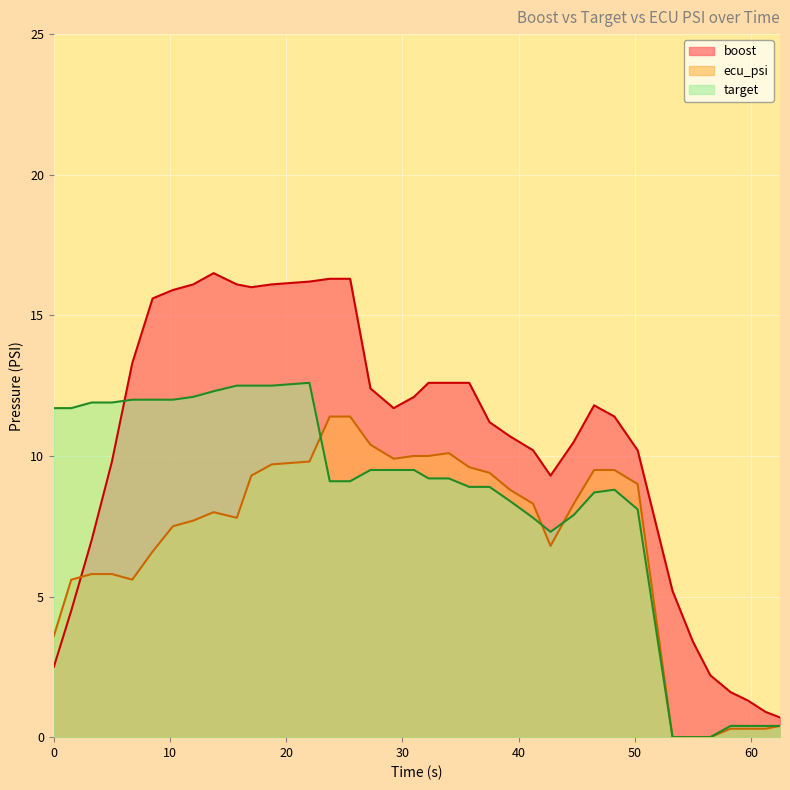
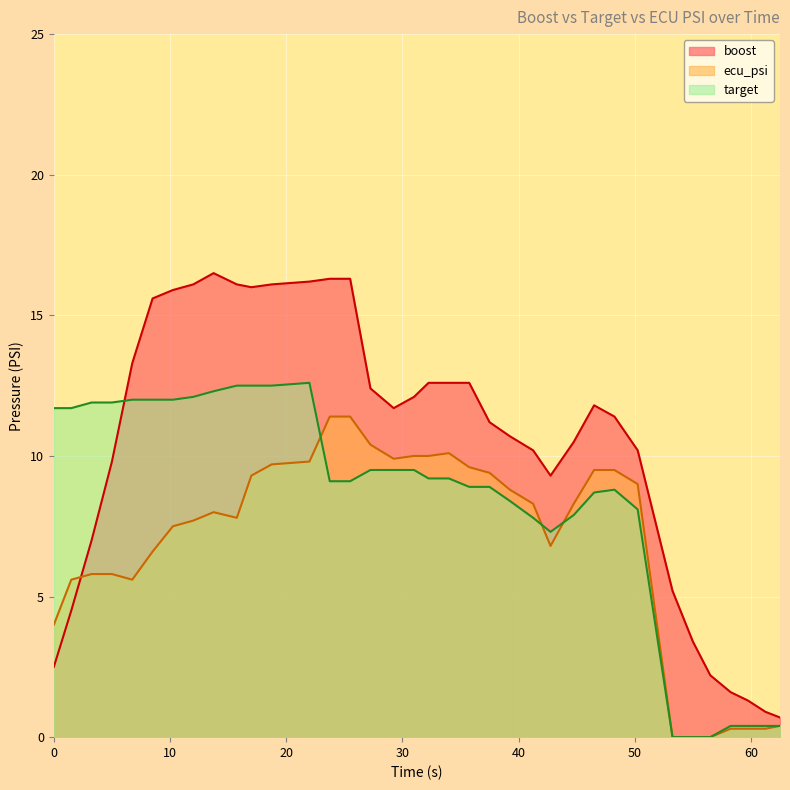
ecu_psi, 0: 3.6 -> 4.0
